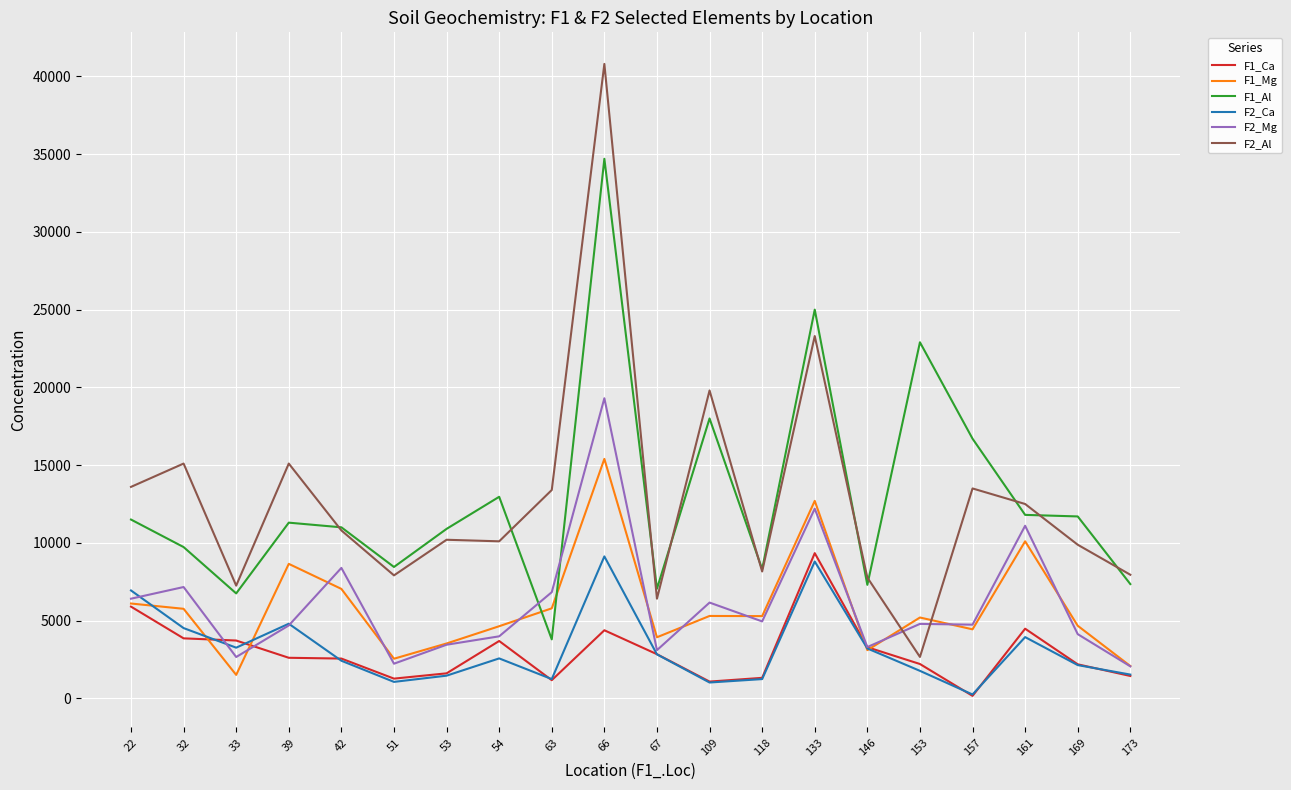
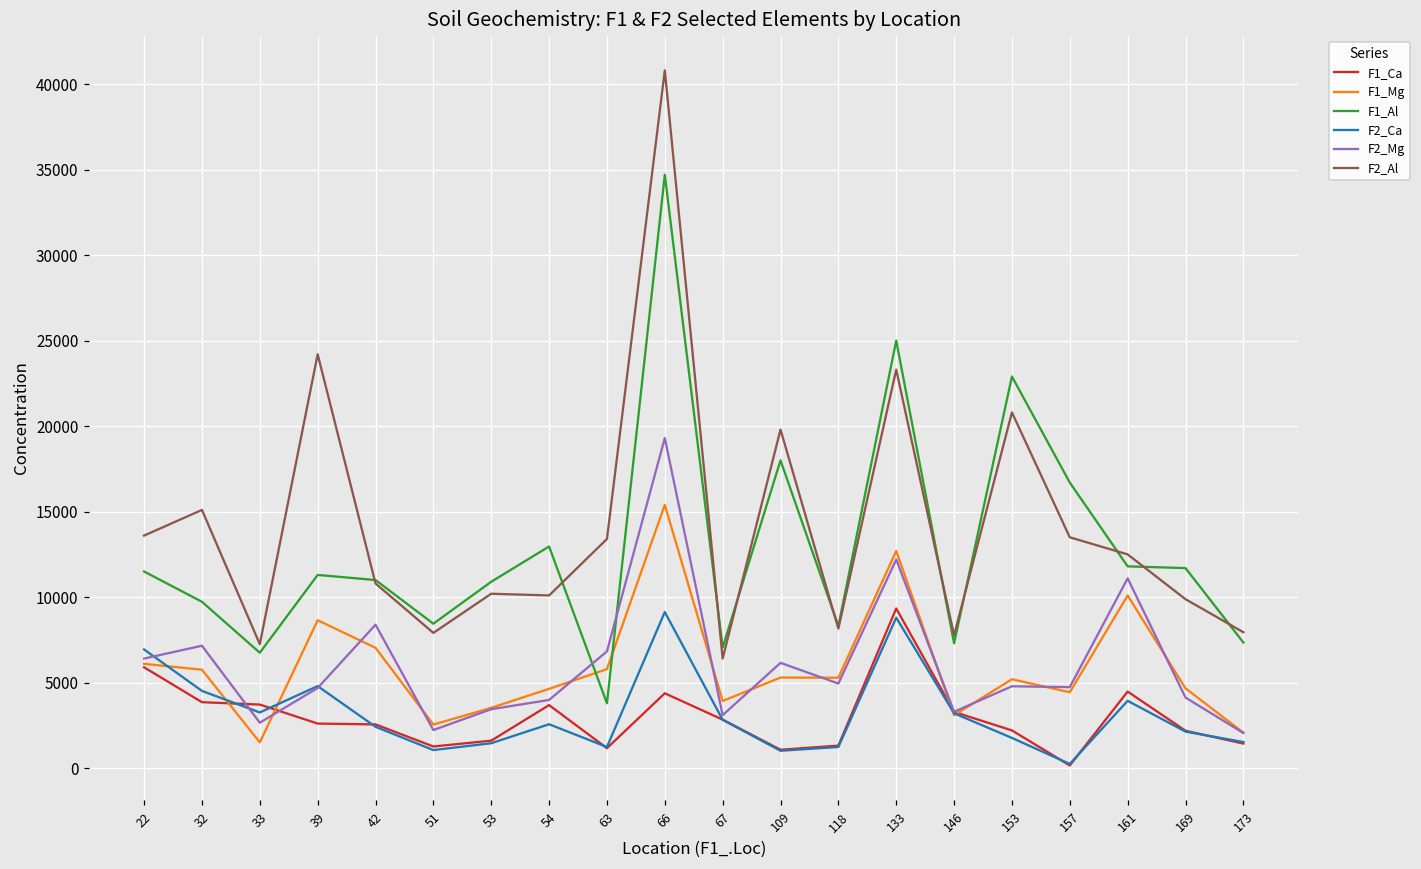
F2_Al, 39: 15100 -> 24200
F2_Al, 153: 2700 -> 20800
